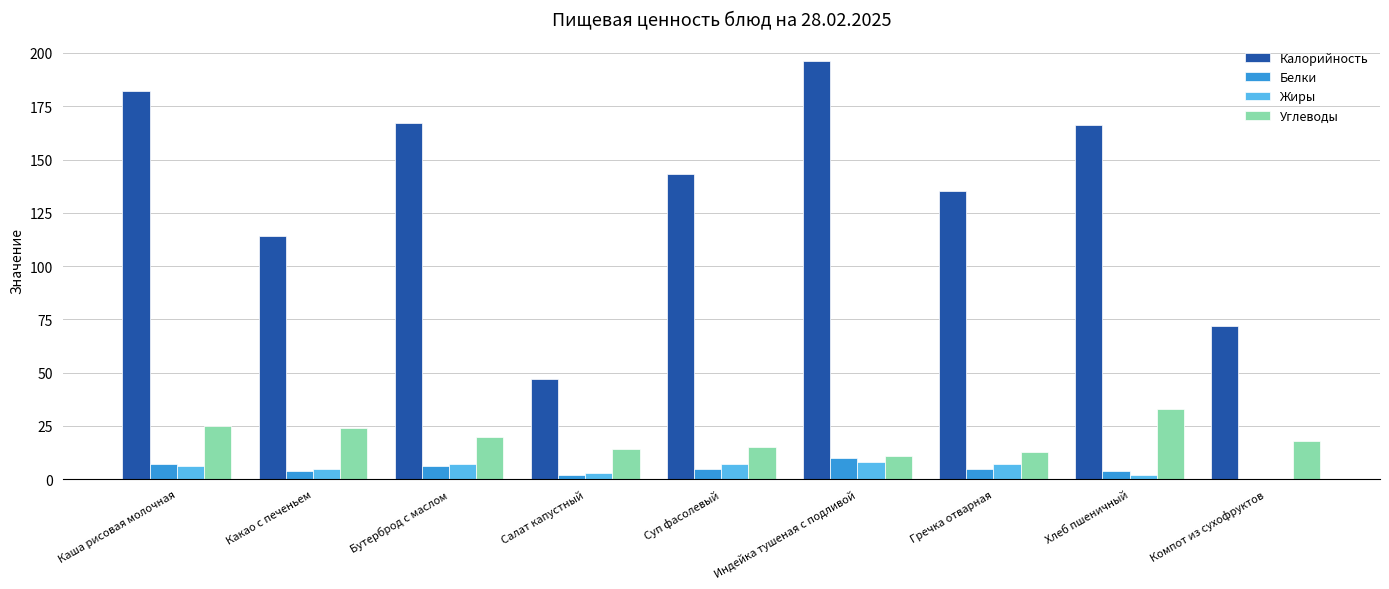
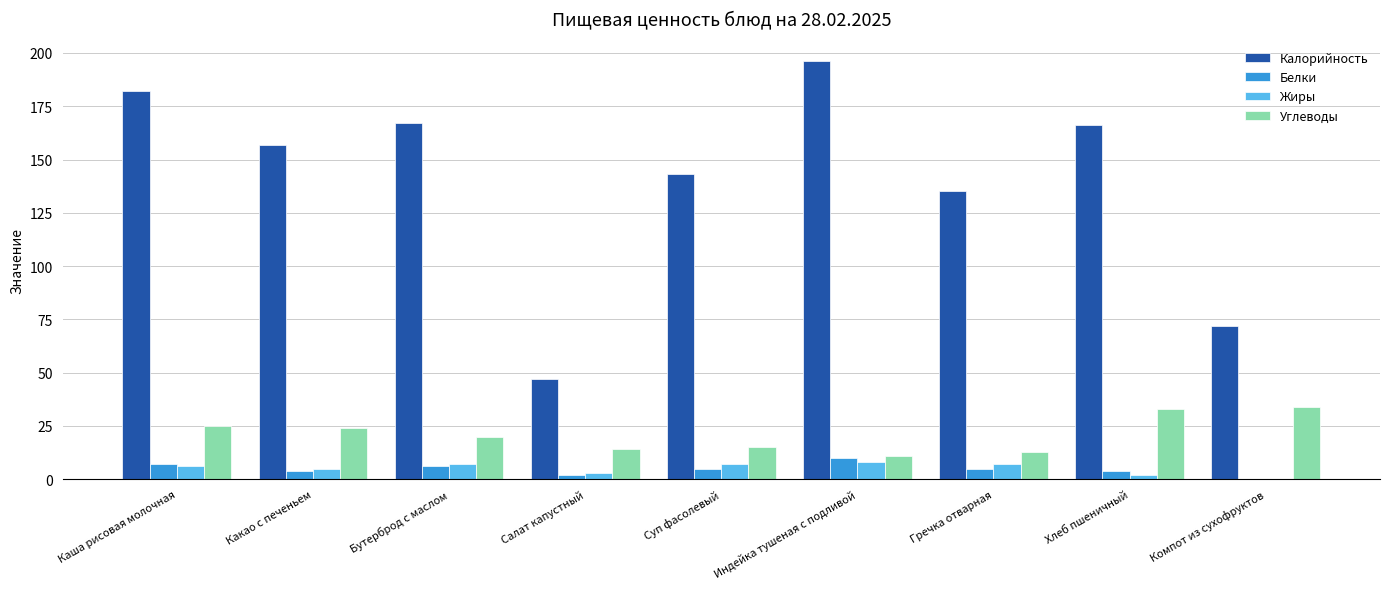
Калорийность, Какао с печеньем: 114 -> 157
Углеводы, Компот из сухофруктов: 18 -> 34
